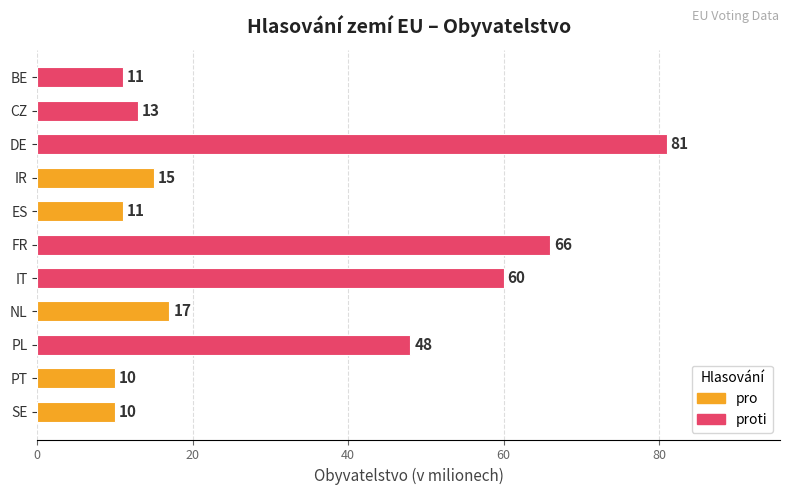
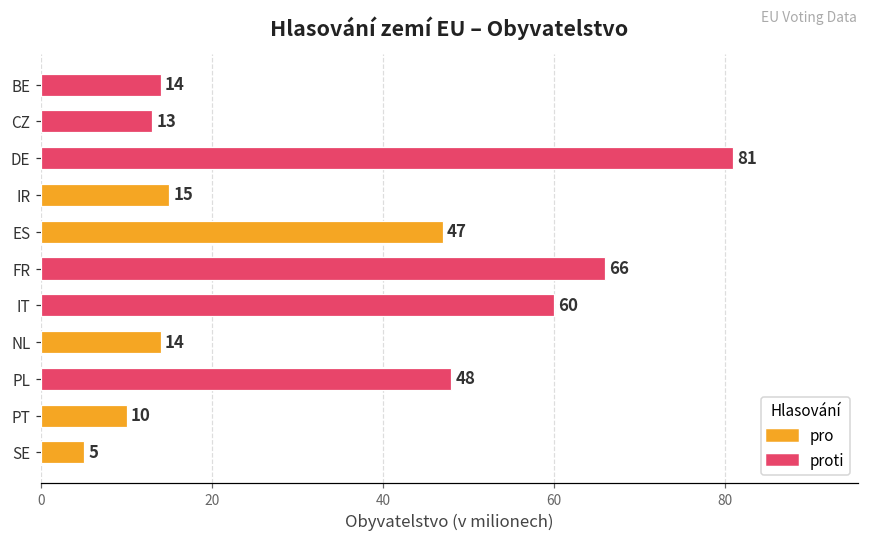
BE: 11 -> 14
ES: 11 -> 47
NL: 17 -> 14
SE: 10 -> 5
